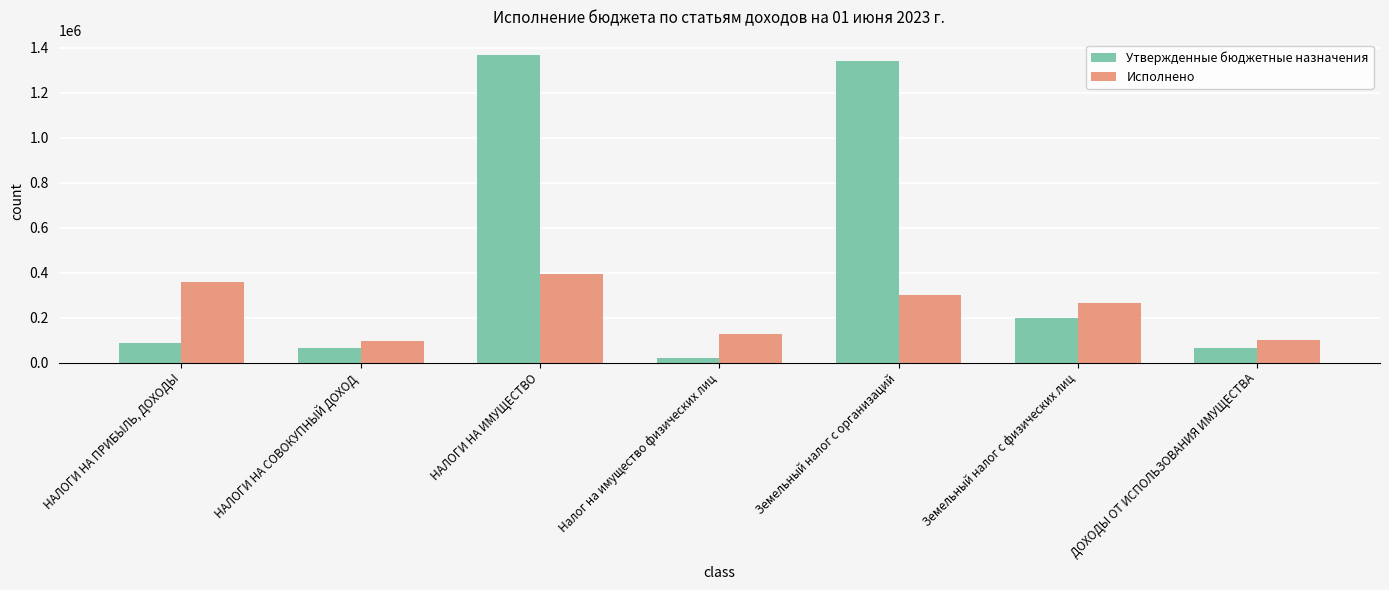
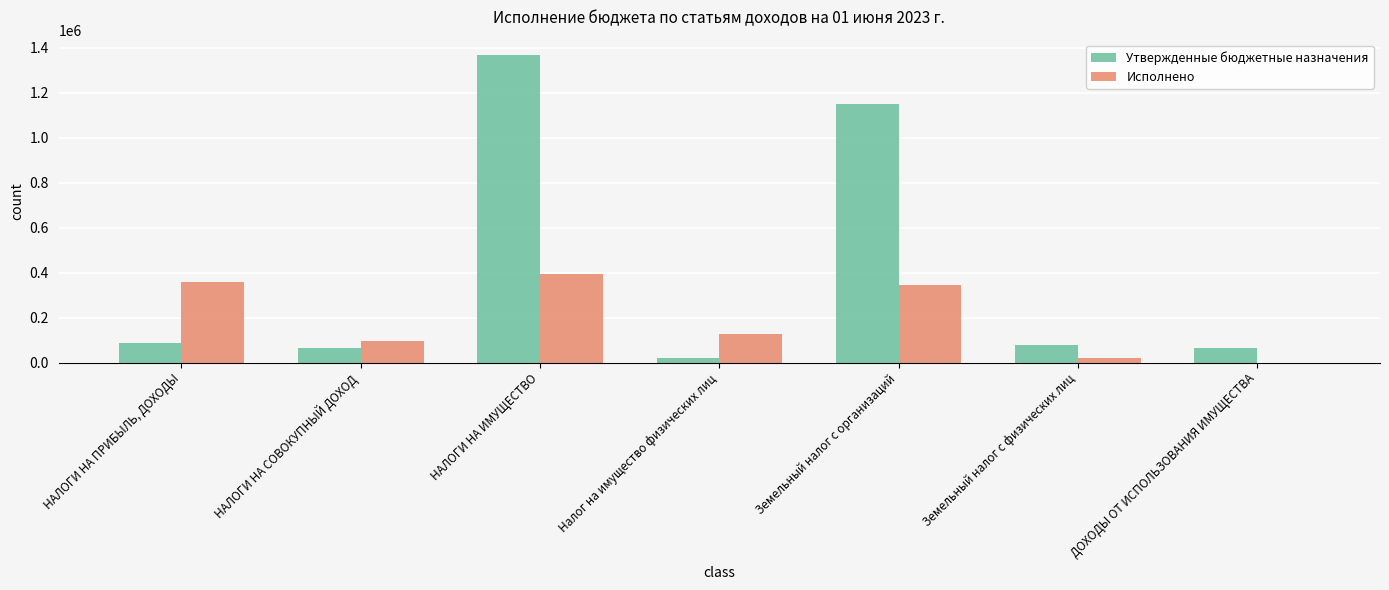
Утвержденные бюджетные назначения, Земельный налог с организаций: 1340000 -> 1150000
Исполнено, Земельный налог с организаций: 300000 -> 350000
Утвержденные бюджетные назначения, Земельный налог с физических лиц: 200000 -> 80000
Исполнено, Земельный налог с физических лиц: 270000 -> 20000
Исполнено, ДОХОДЫ ОТ ИСПОЛЬЗОВАНИЯ ИМУЩЕСТВА: 100000 -> 0
